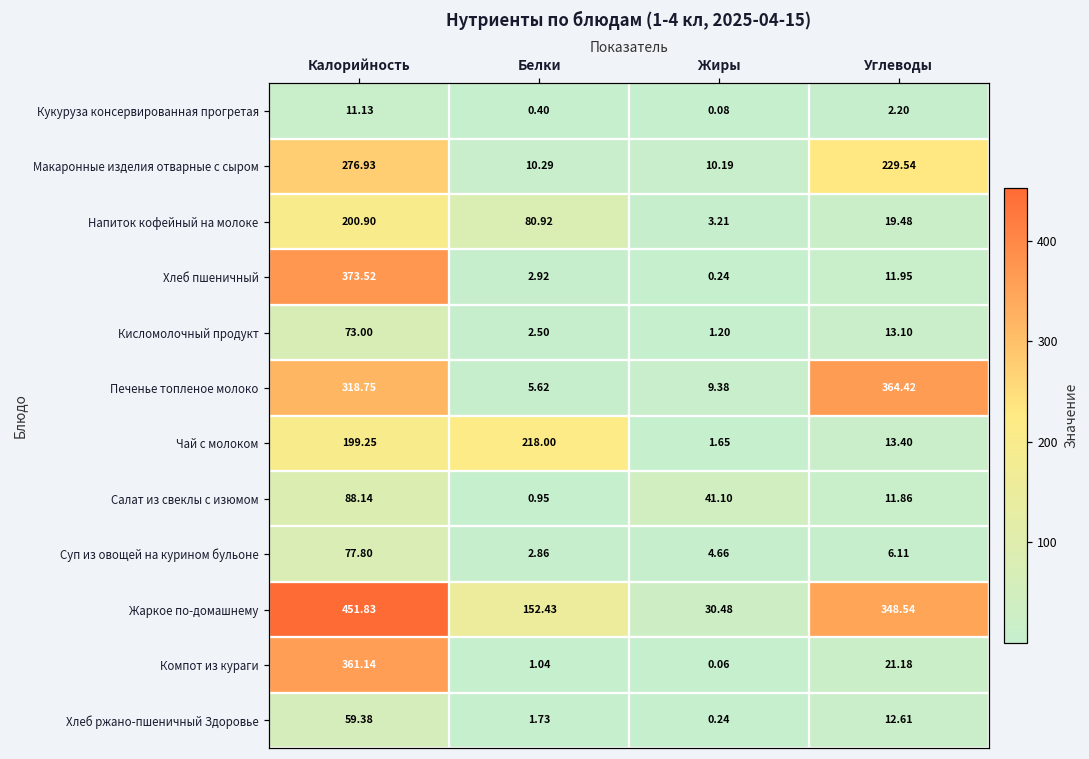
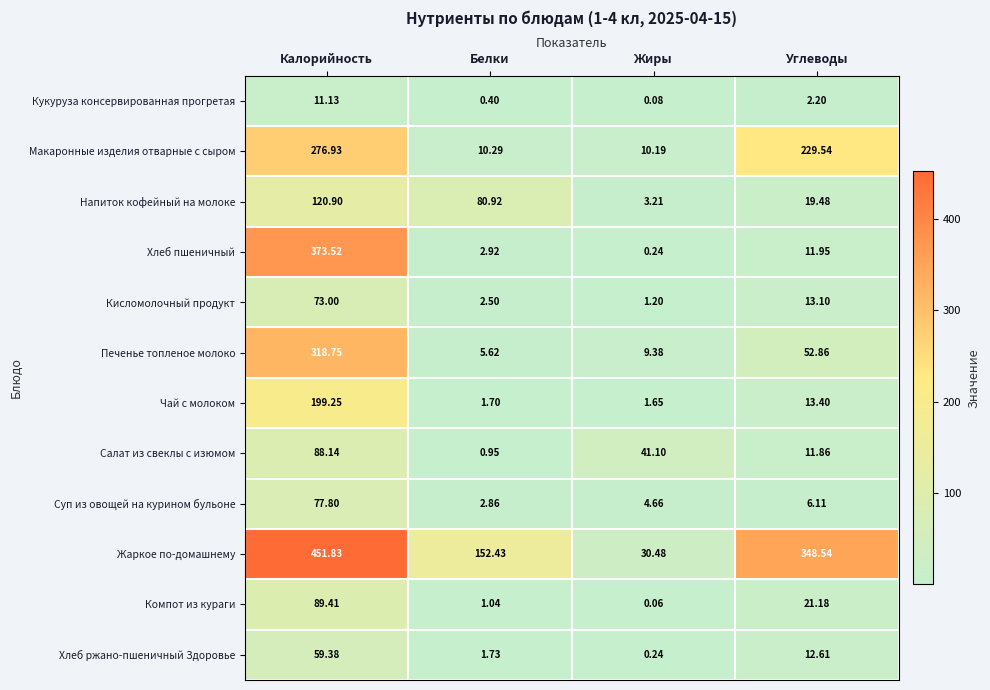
Напиток кофейный на молоке, Калорийность: 200.90 -> 120.90
Печенье топленое молоко, Углеводы: 364.42 -> 52.86
Чай с молоком, Белки: 218.00 -> 1.70
Компот из кураги, Калорийность: 361.14 -> 89.41
